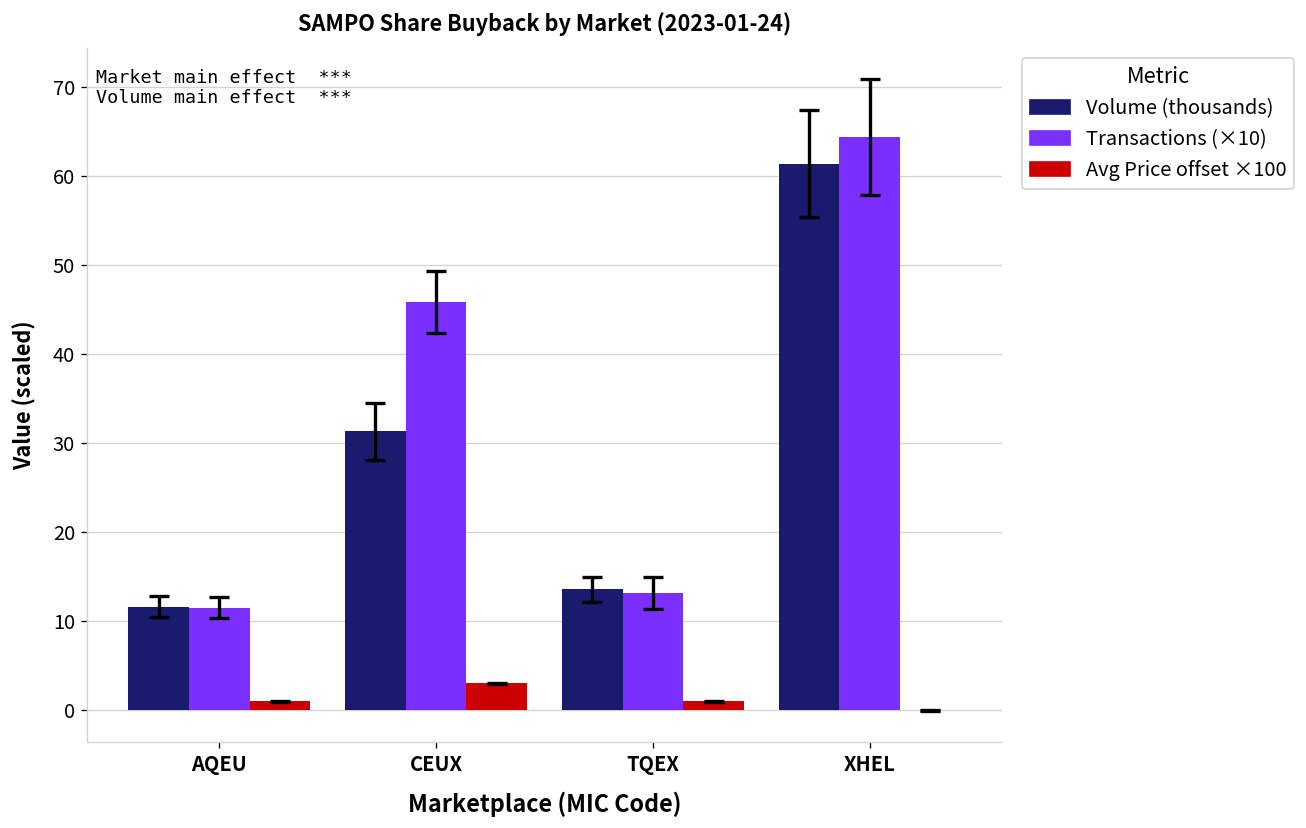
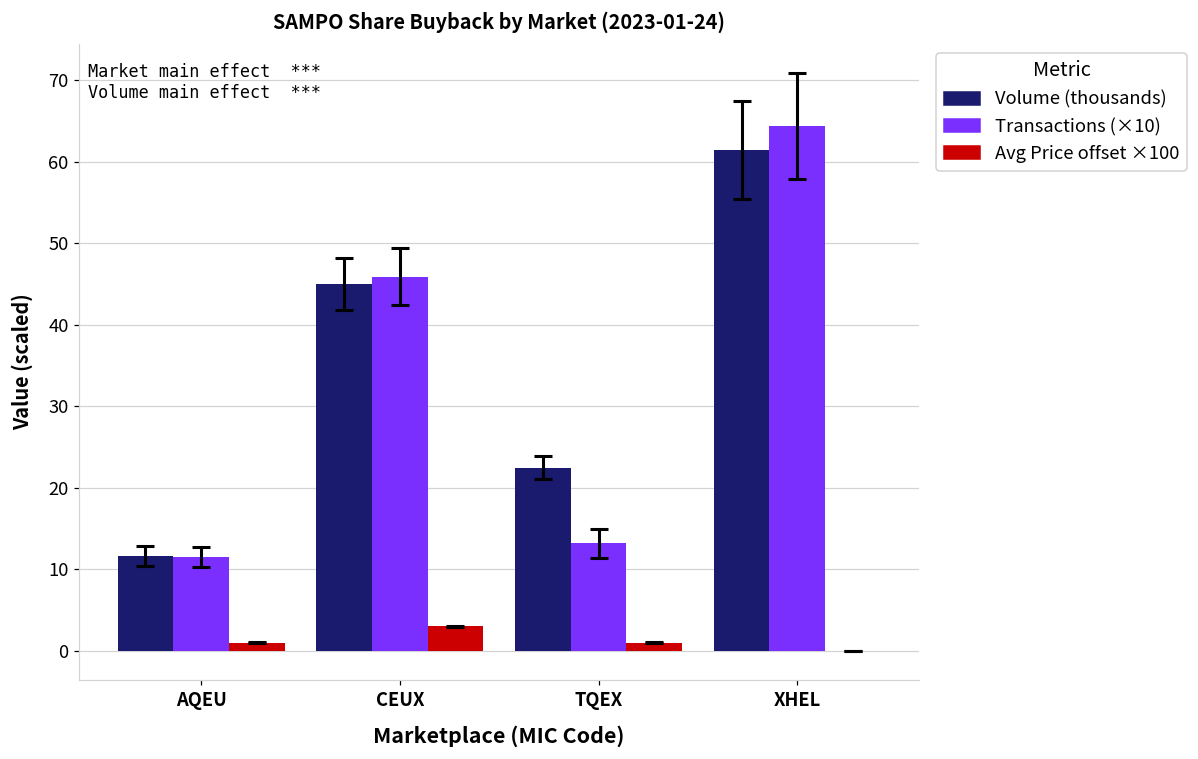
Volume (thousands), CEUX: 31 -> 45
Volume (thousands), TQEX: 14 -> 22
